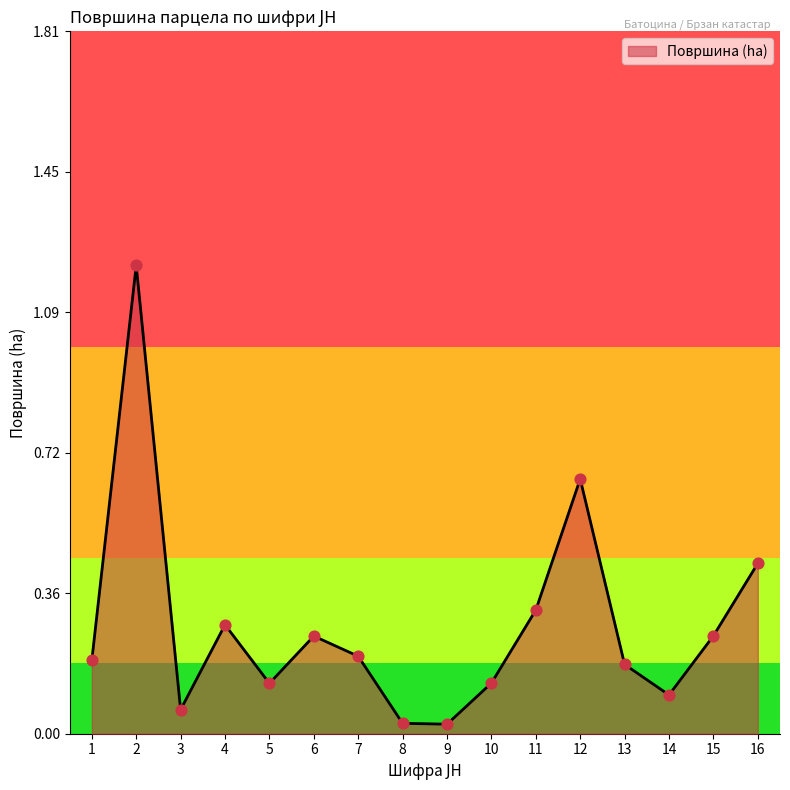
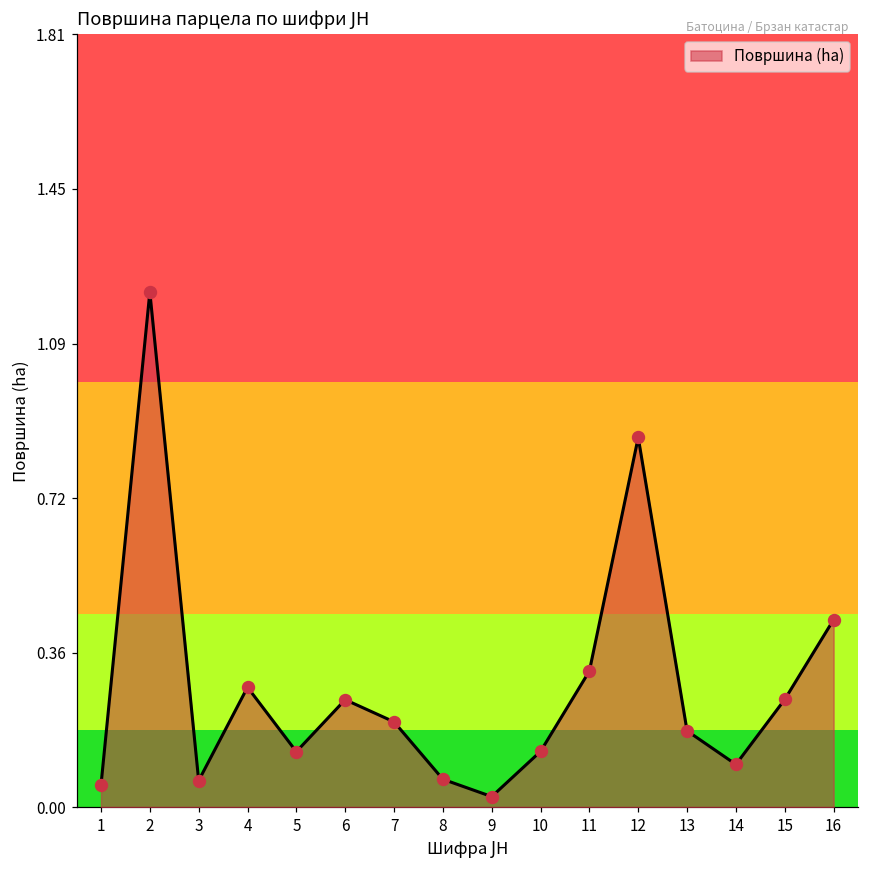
1: 0.19 -> 0.05
8: 0.03 -> 0.07
12: 0.66 -> 0.87
